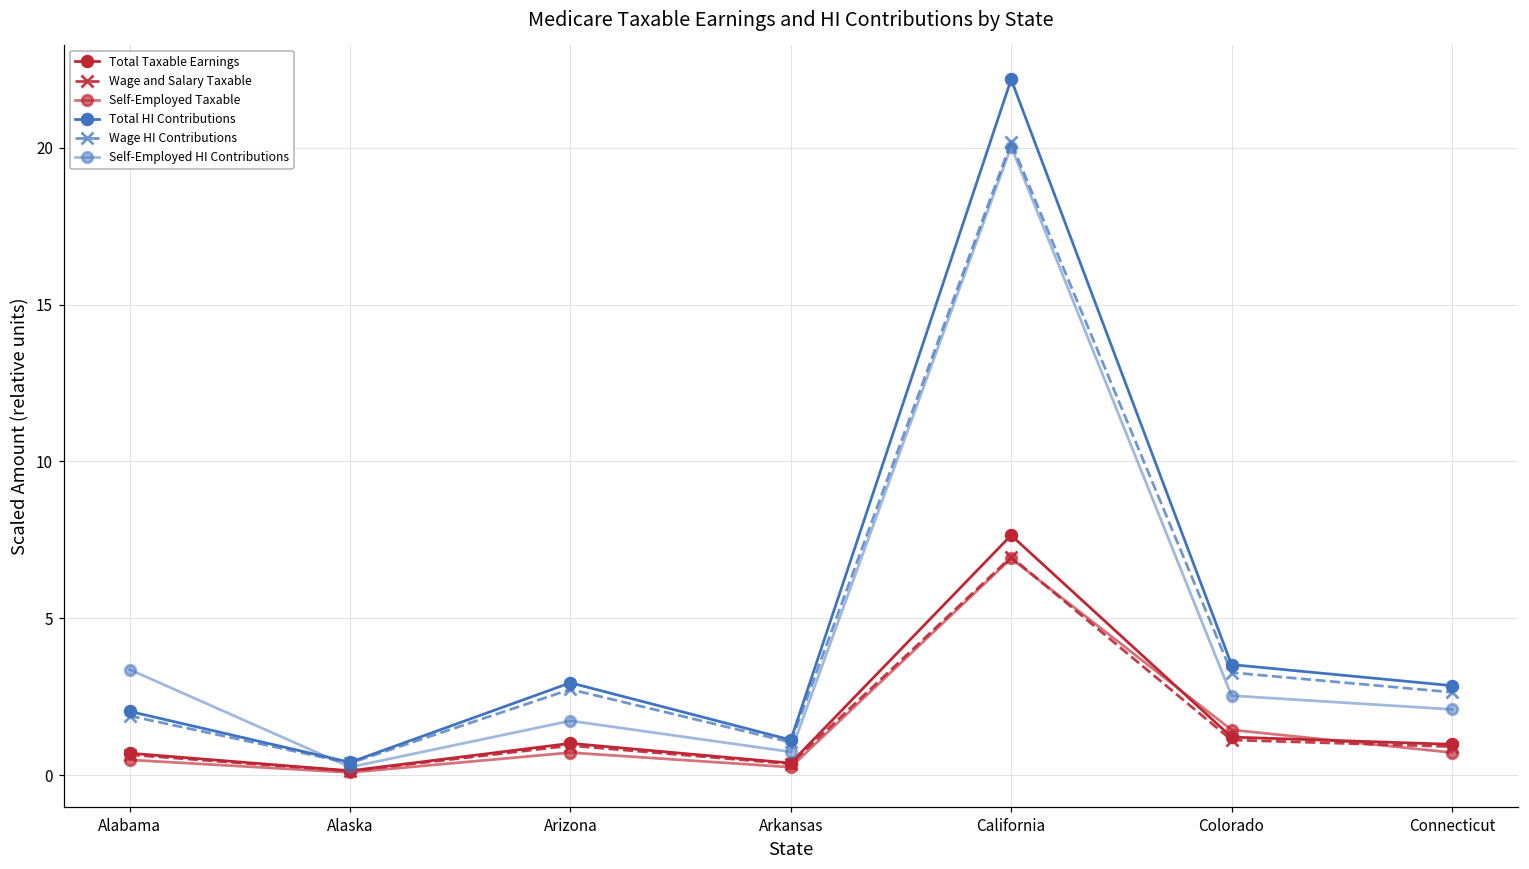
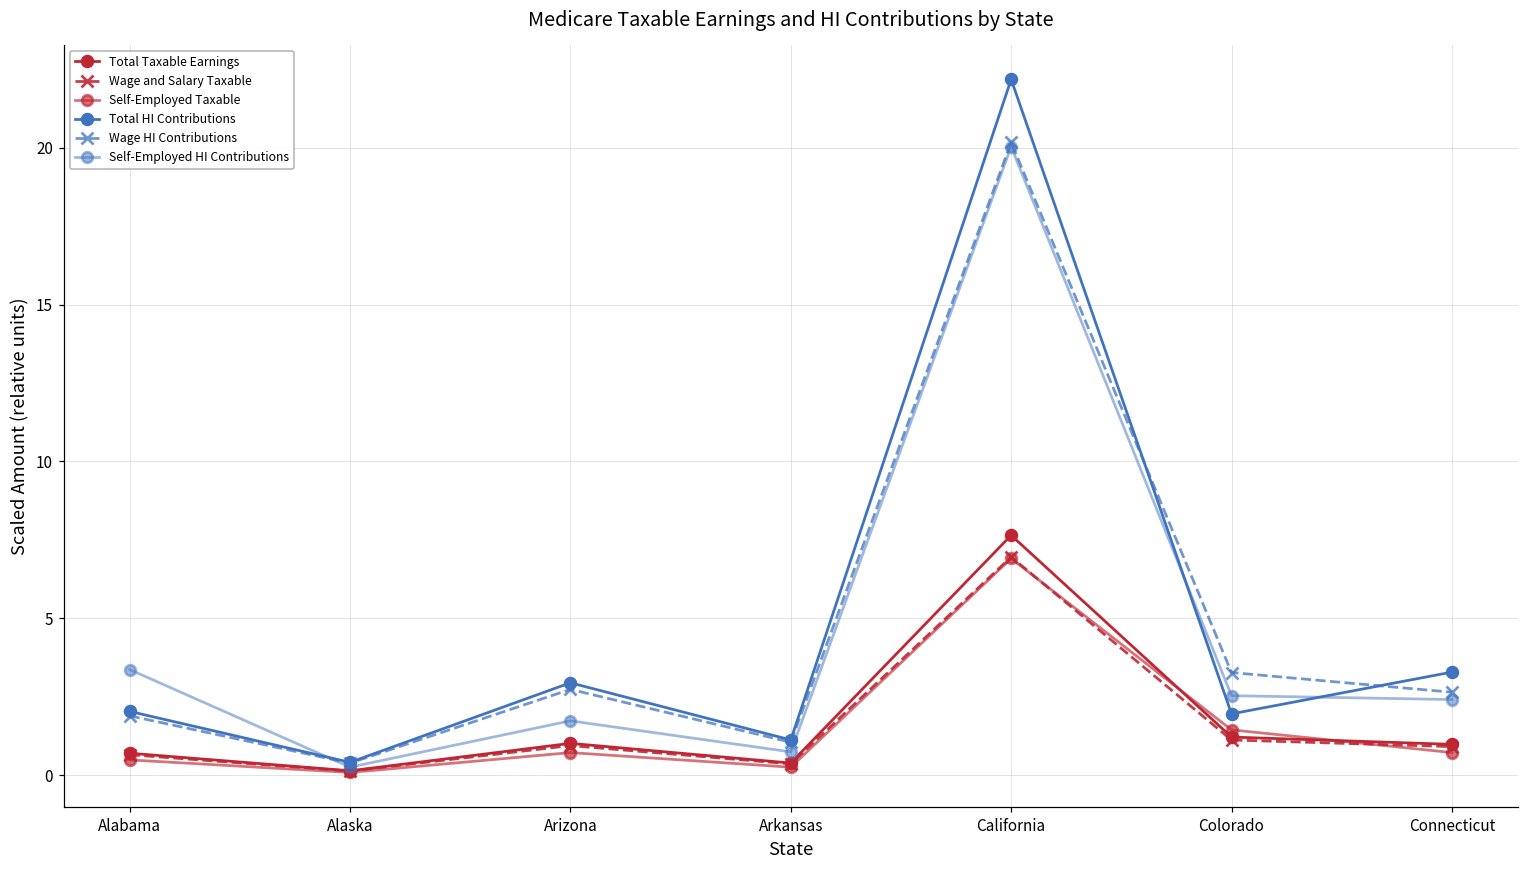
Total HI Contributions, Colorado: 3.5 -> 2.0
Total HI Contributions, Connecticut: 2.9 -> 3.3
Self-Employed HI Contributions, Connecticut: 2.1 -> 2.4
